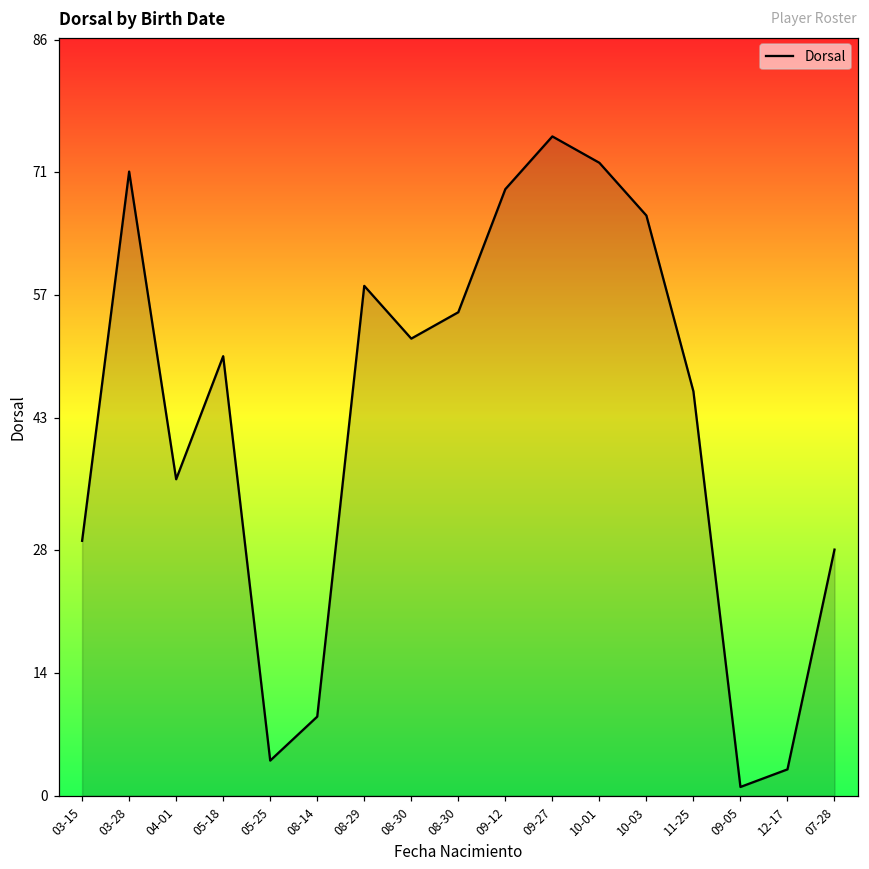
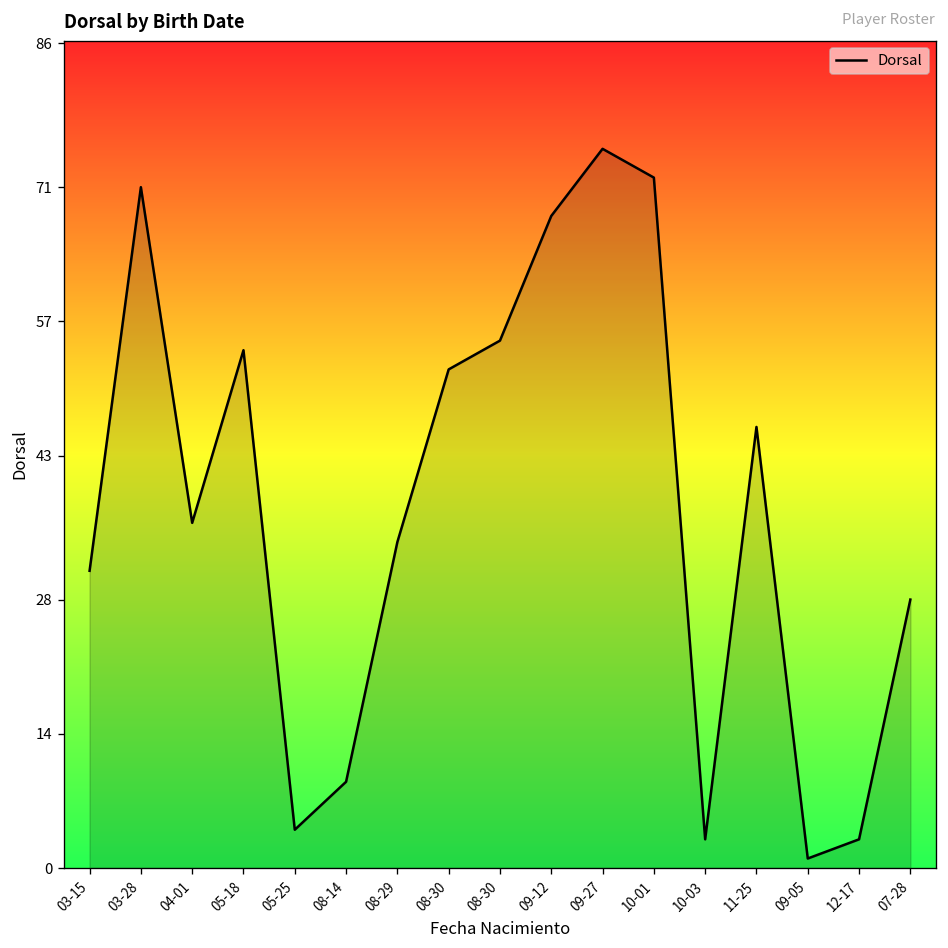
03-15: 29 -> 31
05-18: 50 -> 54
08-29: 58 -> 34
09-12: 69 -> 68
10-03: 66 -> 3
